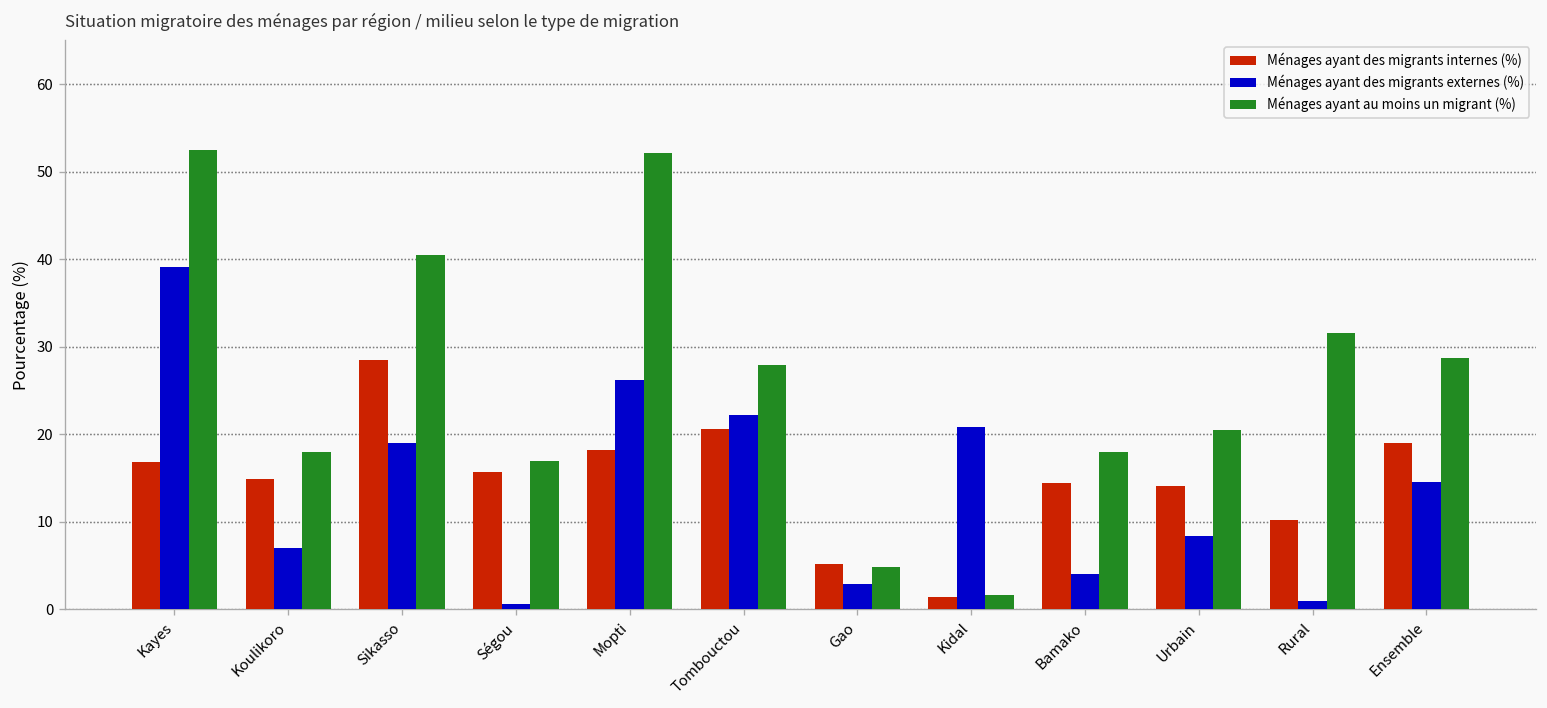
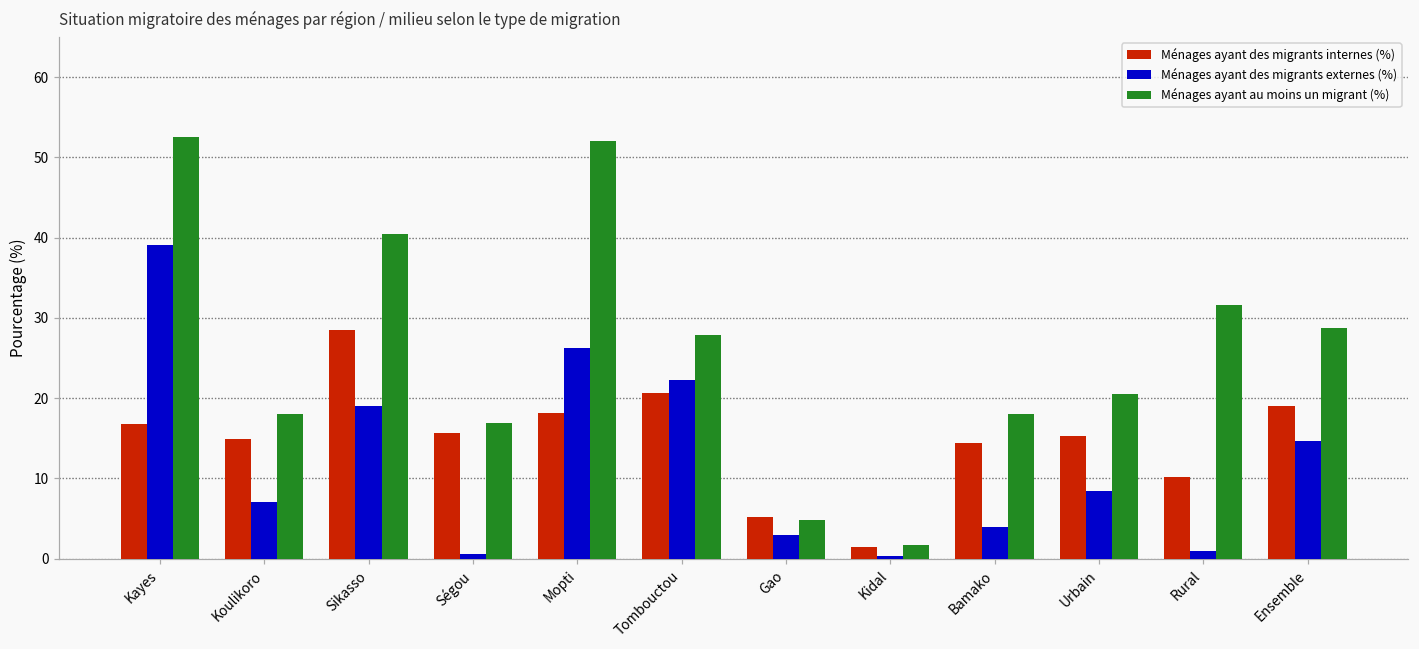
Ménages ayant des migrants externes (%), Kidal: 21 -> 0
Ménages ayant des migrants internes (%), Urbain: 14 -> 15
